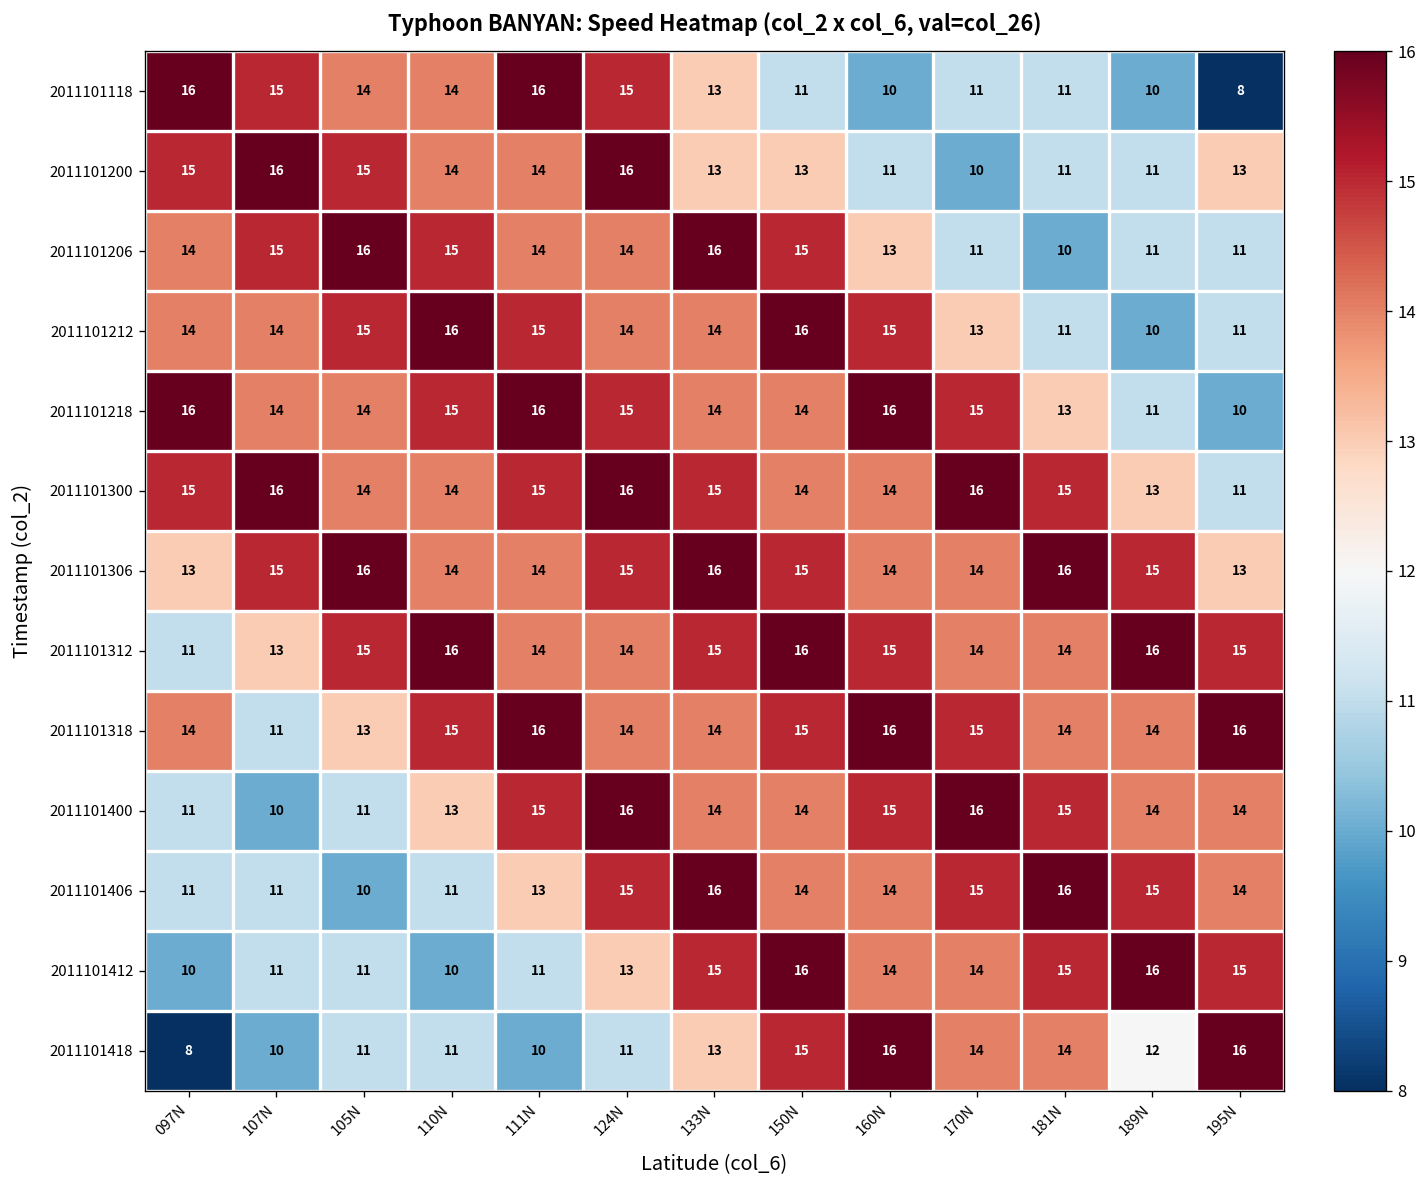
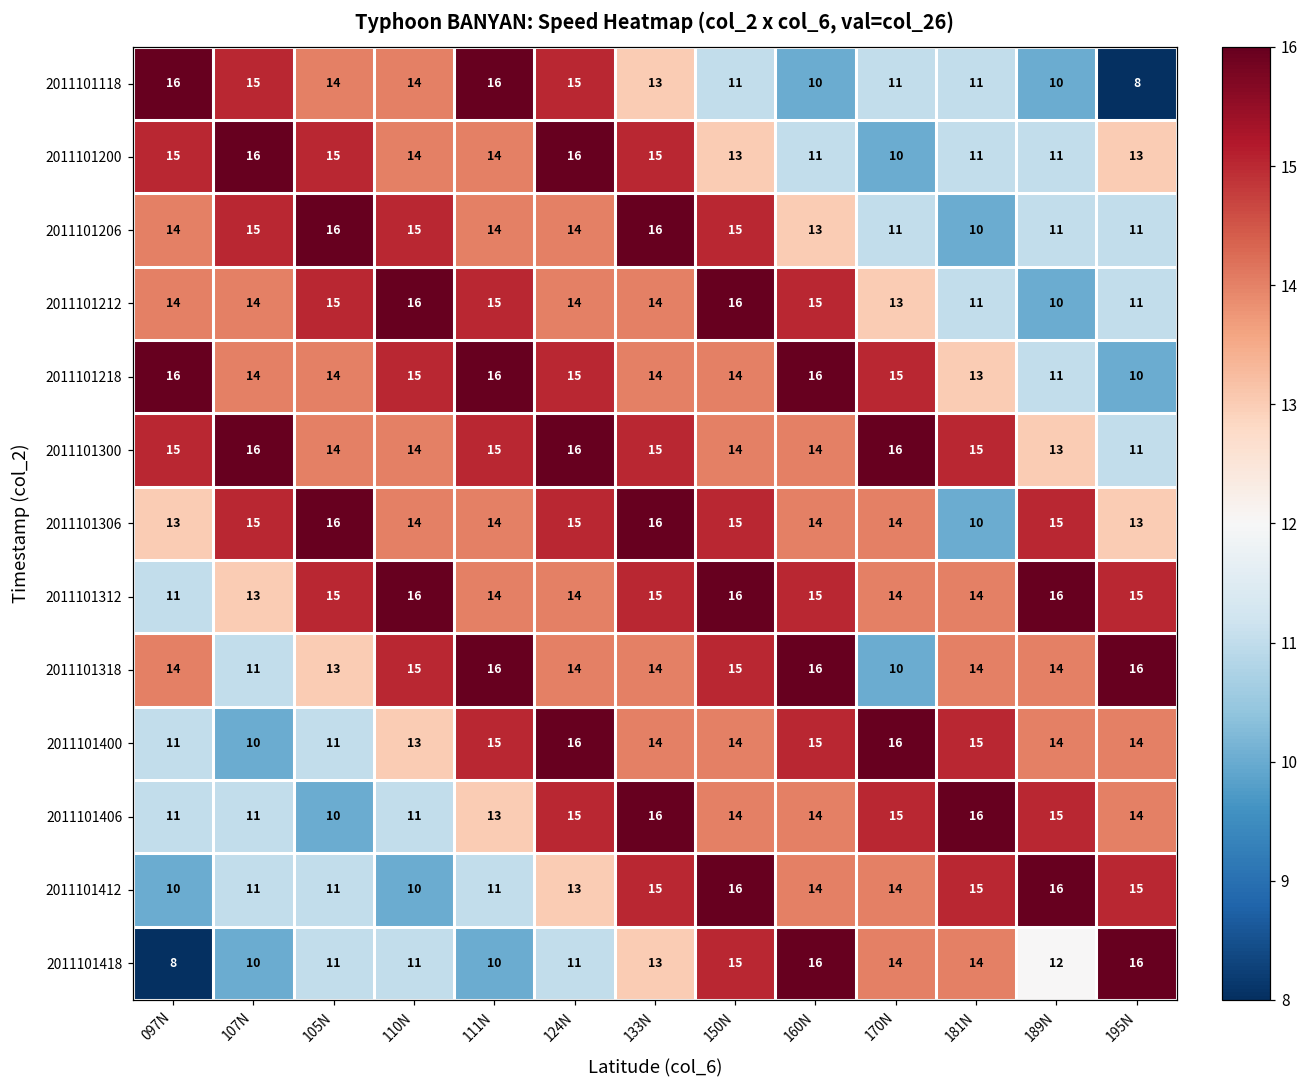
2011101200, 133N: 13 -> 15
2011101306, 181N: 16 -> 10
2011101318, 170N: 15 -> 10
